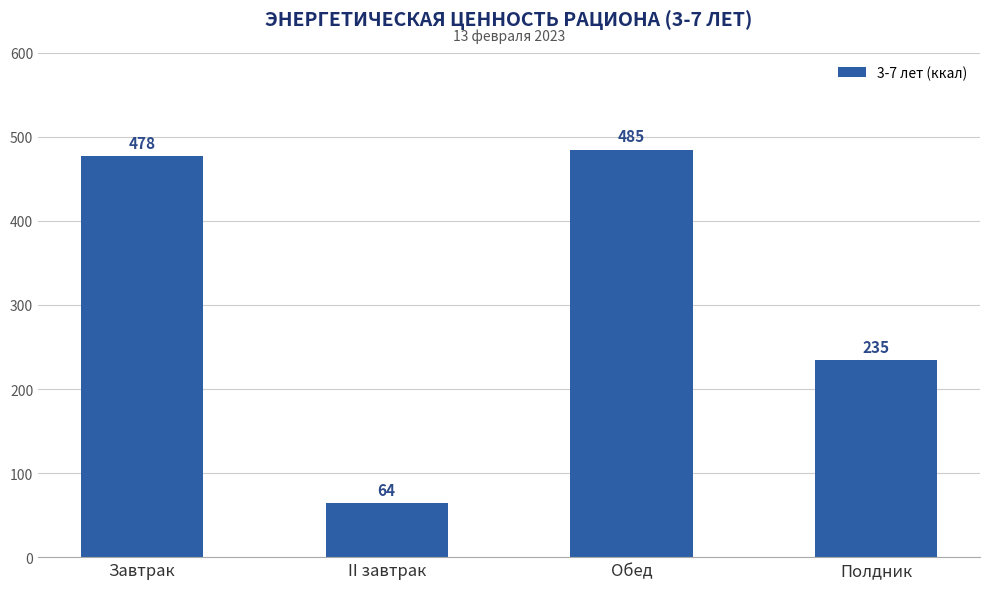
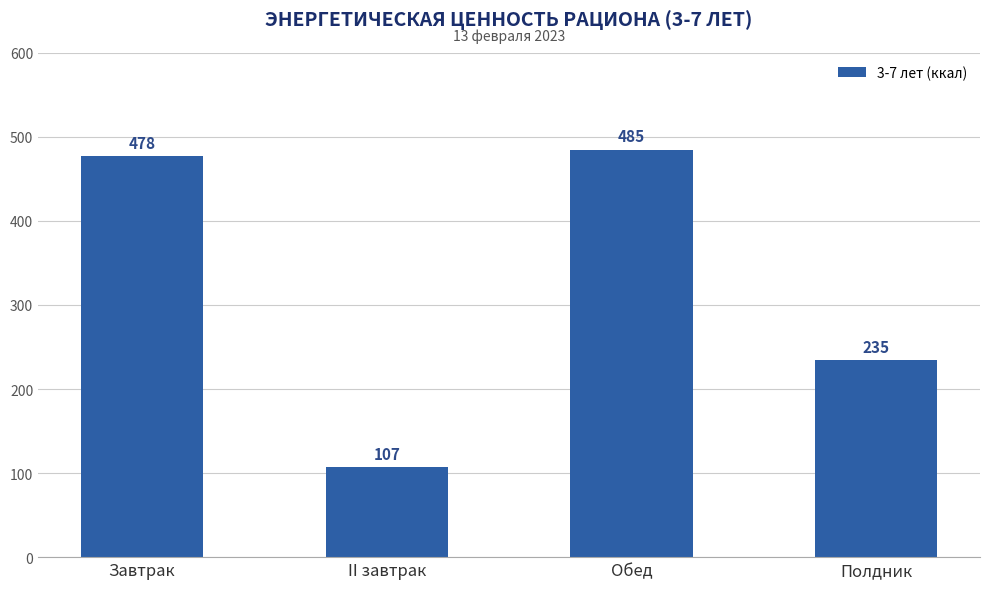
II завтрак: 64 -> 107
